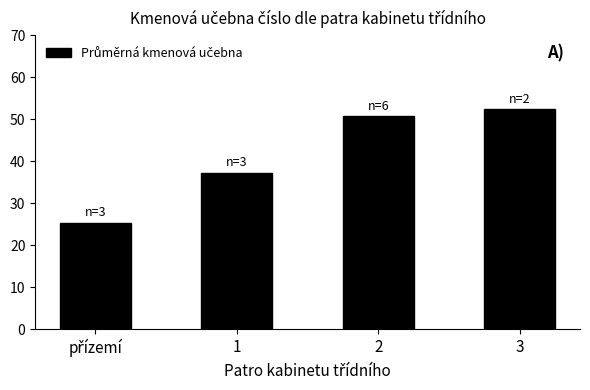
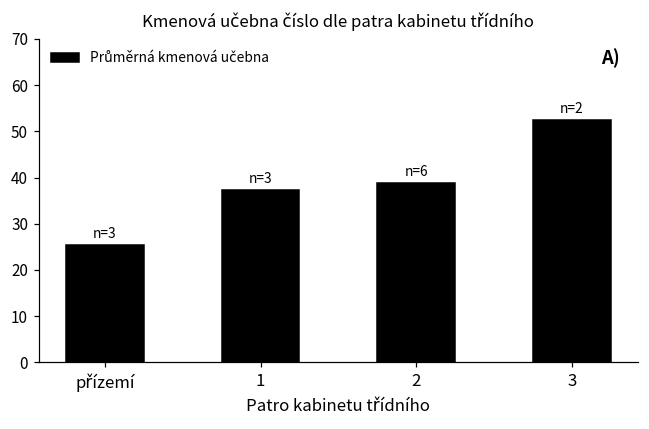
2: 51 -> 39
